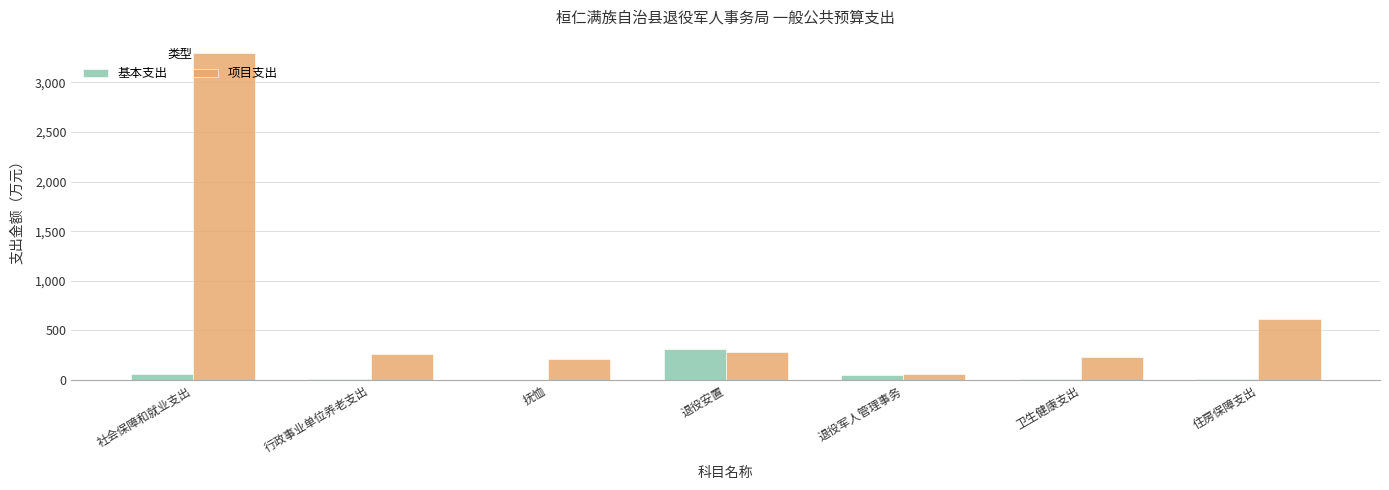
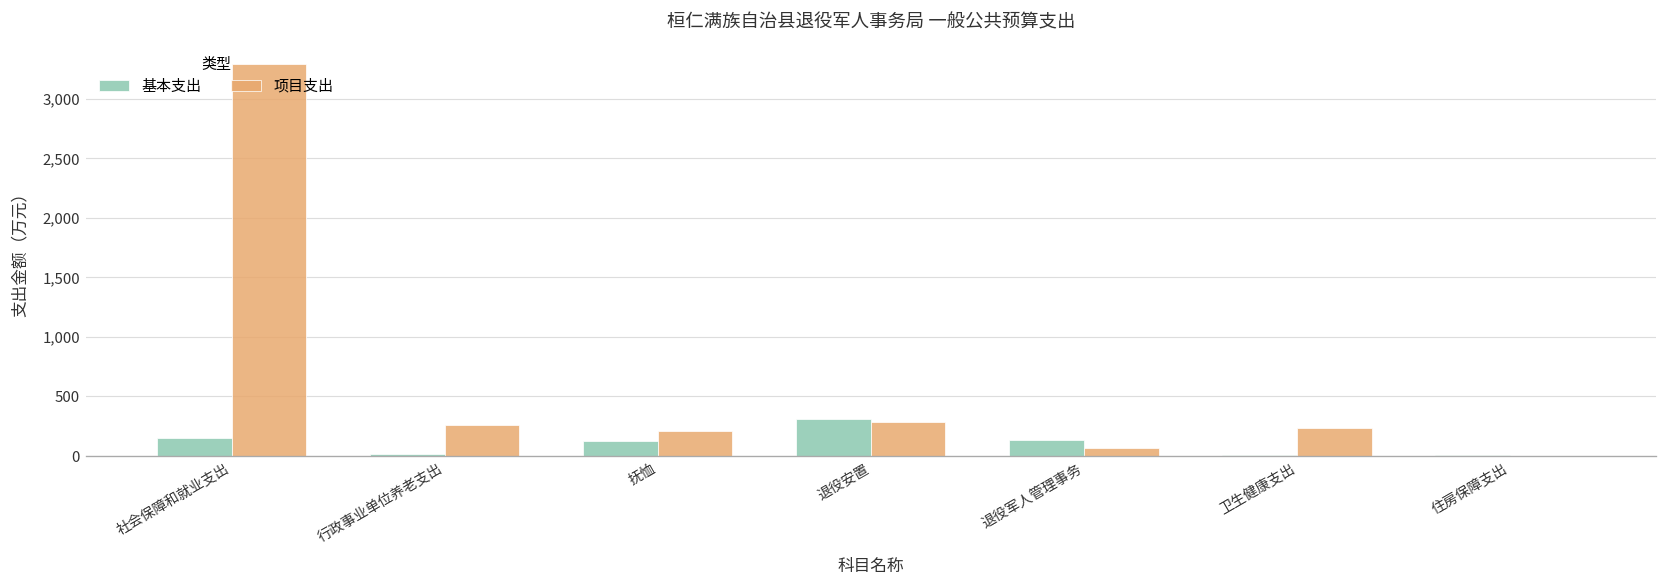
基本支出, 社会保障和就业支出: 60 -> 150
基本支出, 抚恤: 0 -> 100
基本支出, 退役军人管理事务: 50 -> 140
项目支出, 住房保障支出: 600 -> 0
